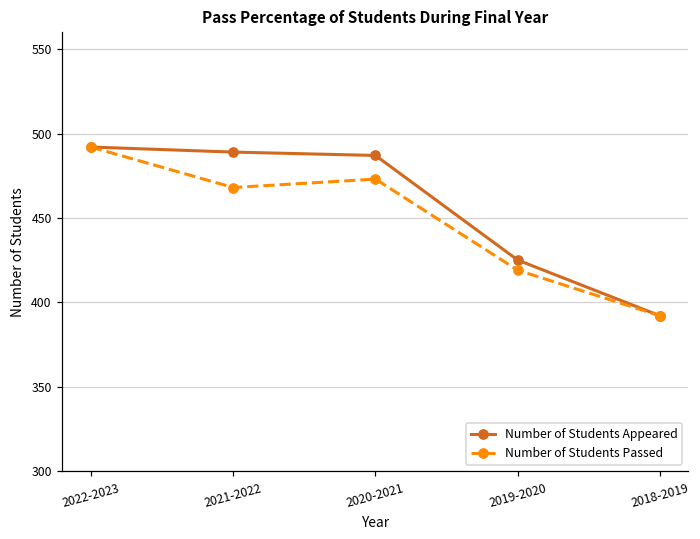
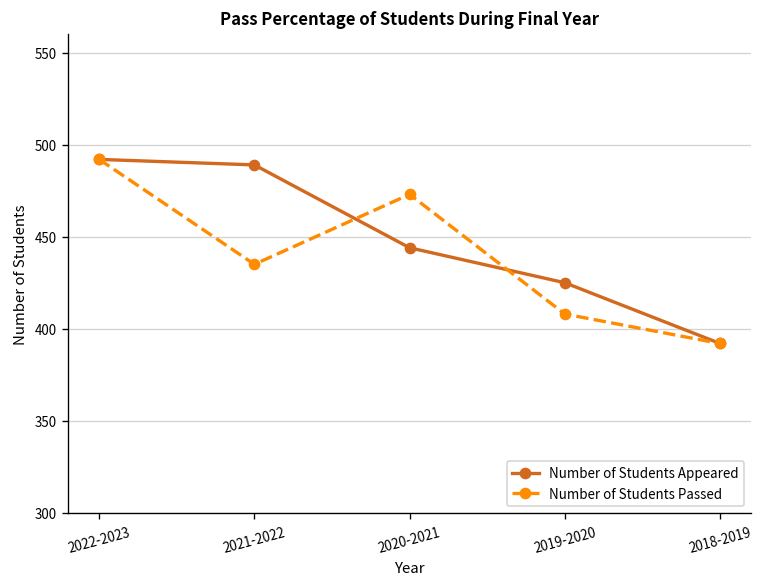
Number of Students Passed, 2021-2022: 468 -> 435
Number of Students Appeared, 2020-2021: 487 -> 444
Number of Students Passed, 2019-2020: 419 -> 408
